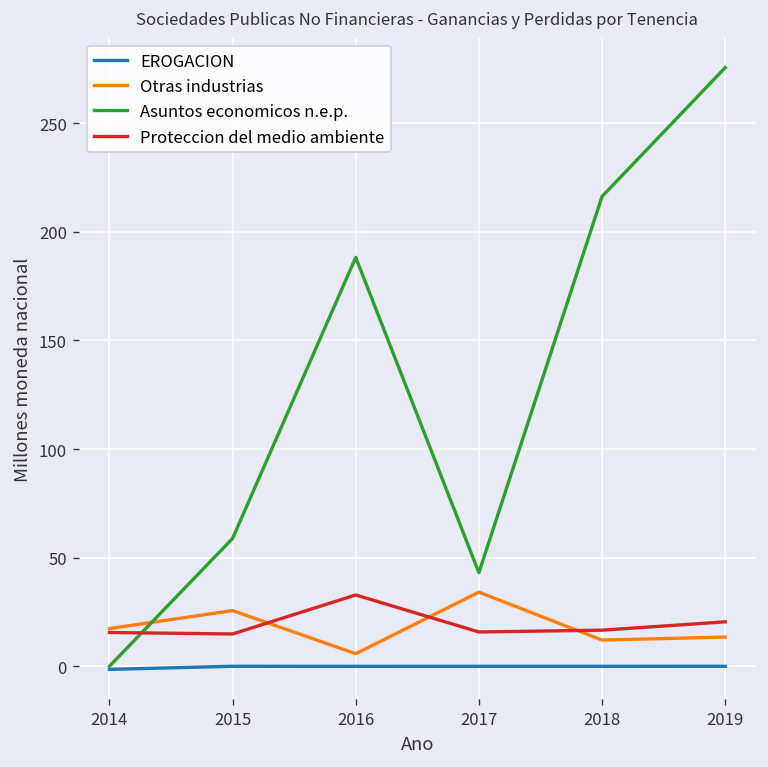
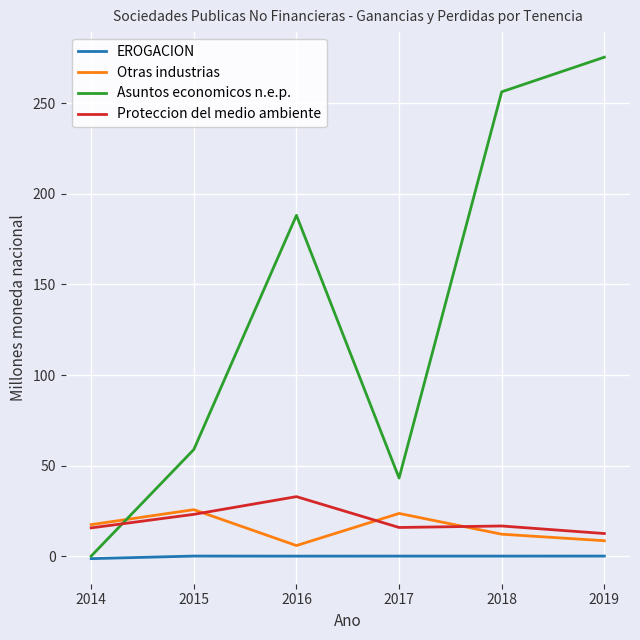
Proteccion del medio ambiente, 2015: 15 -> 23
Otras industrias, 2017: 34 -> 24
Asuntos economicos n.e.p., 2018: 216 -> 256
Otras industrias, 2019: 13 -> 8
Proteccion del medio ambiente, 2019: 20 -> 12
